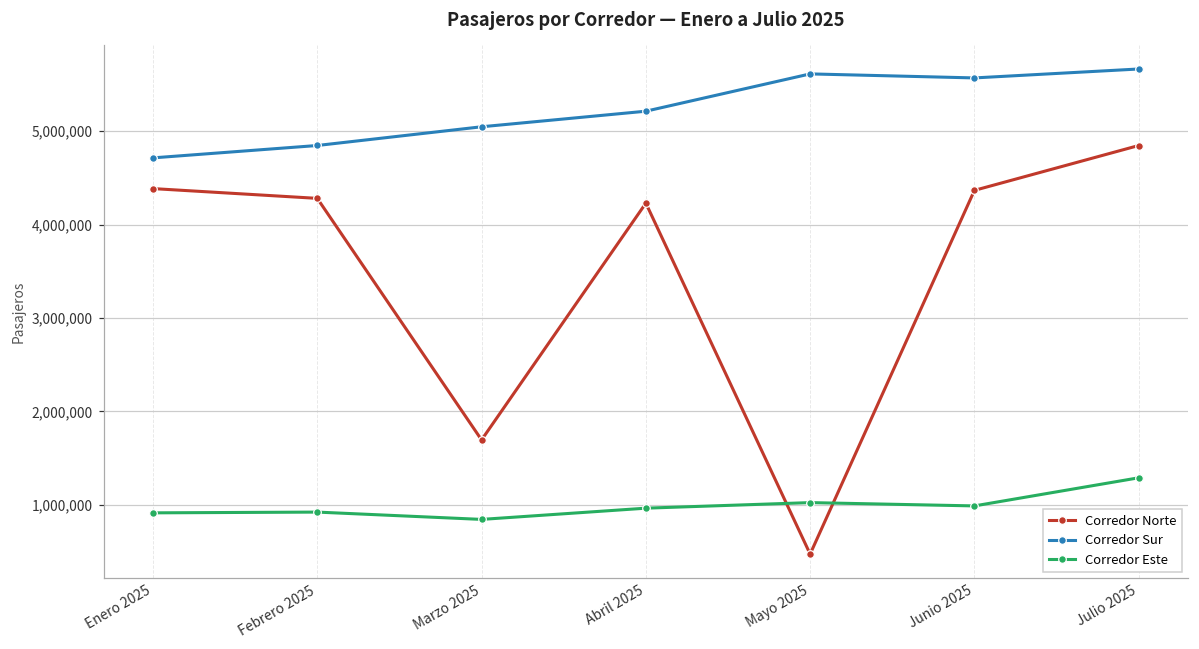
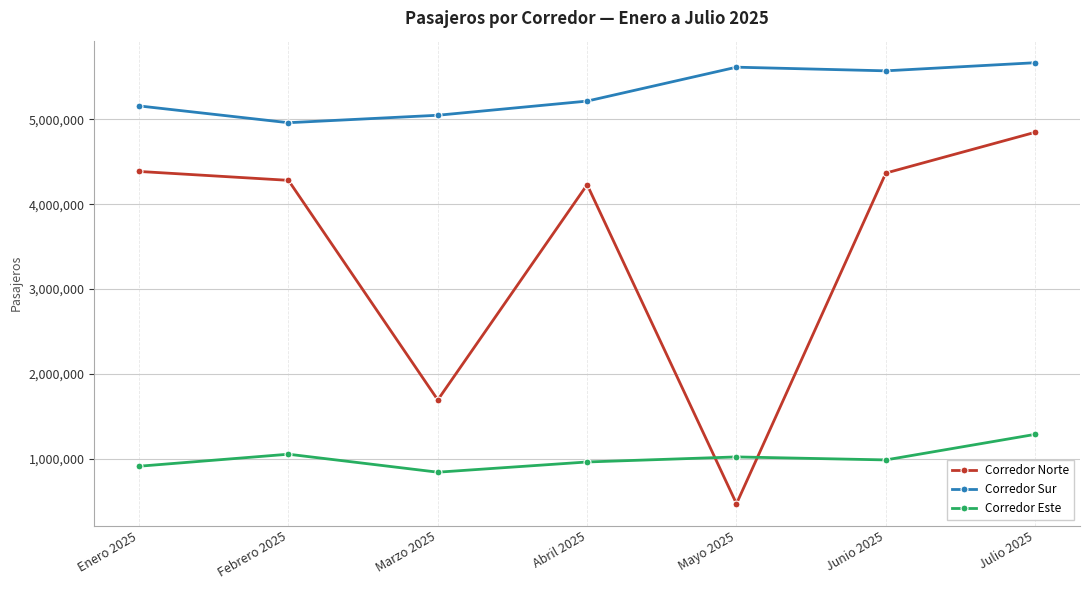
Corredor Sur, Enero 2025: 4,700,000 -> 5,200,000
Corredor Sur, Febrero 2025: 4,800,000 -> 5,000,000
Corredor Este, Febrero 2025: 900,000 -> 1,100,000
